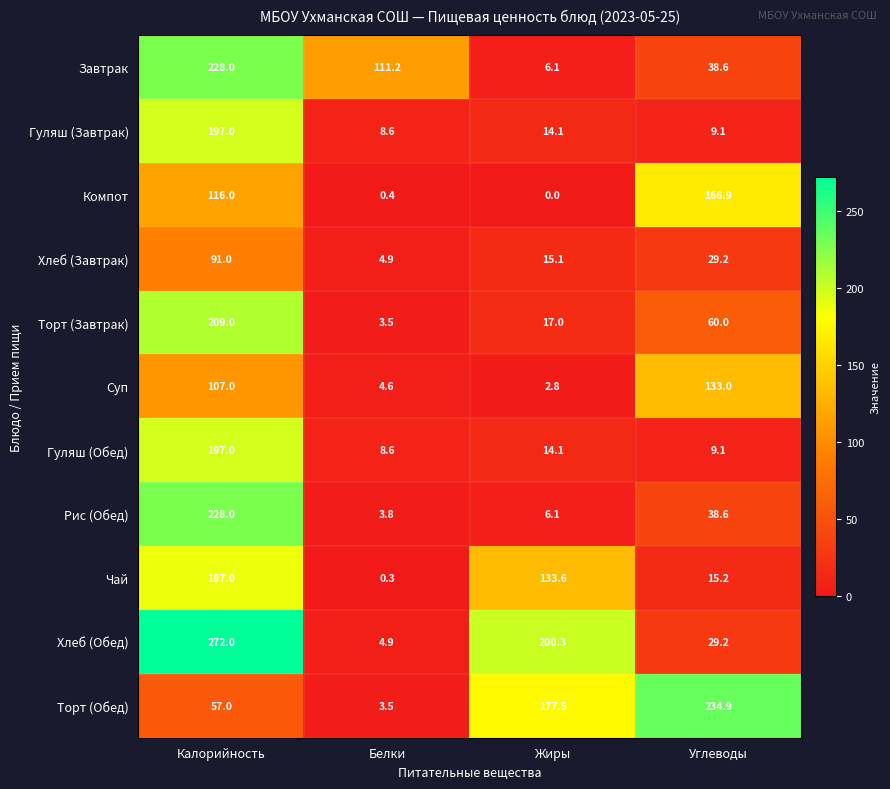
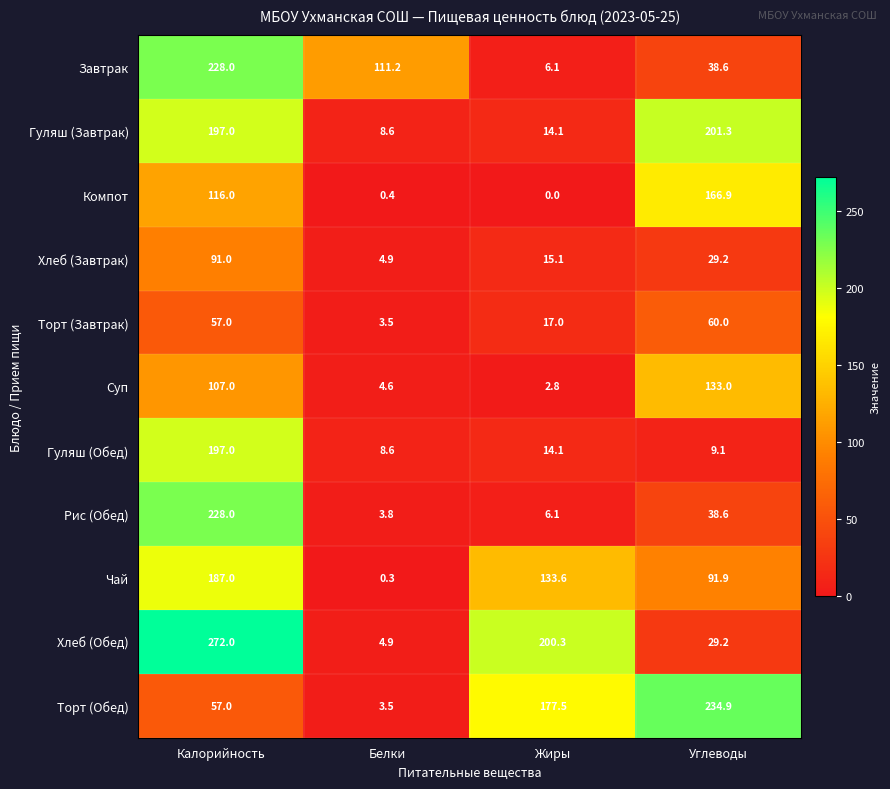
Гуляш (Завтрак), Углеводы: 9.1 -> 201.3
Торт (Завтрак), Калорийность: 209.0 -> 57.0
Чай, Углеводы: 15.2 -> 91.9
